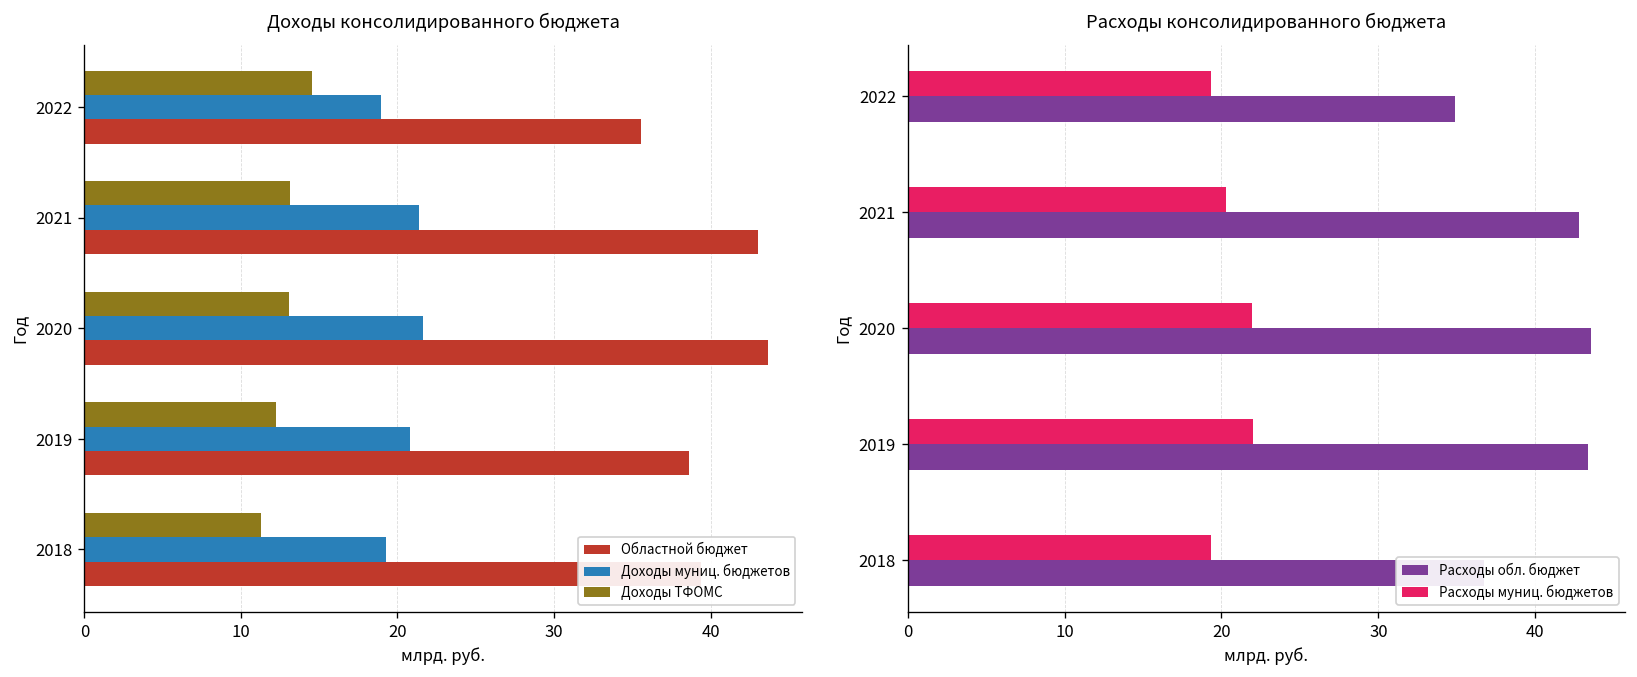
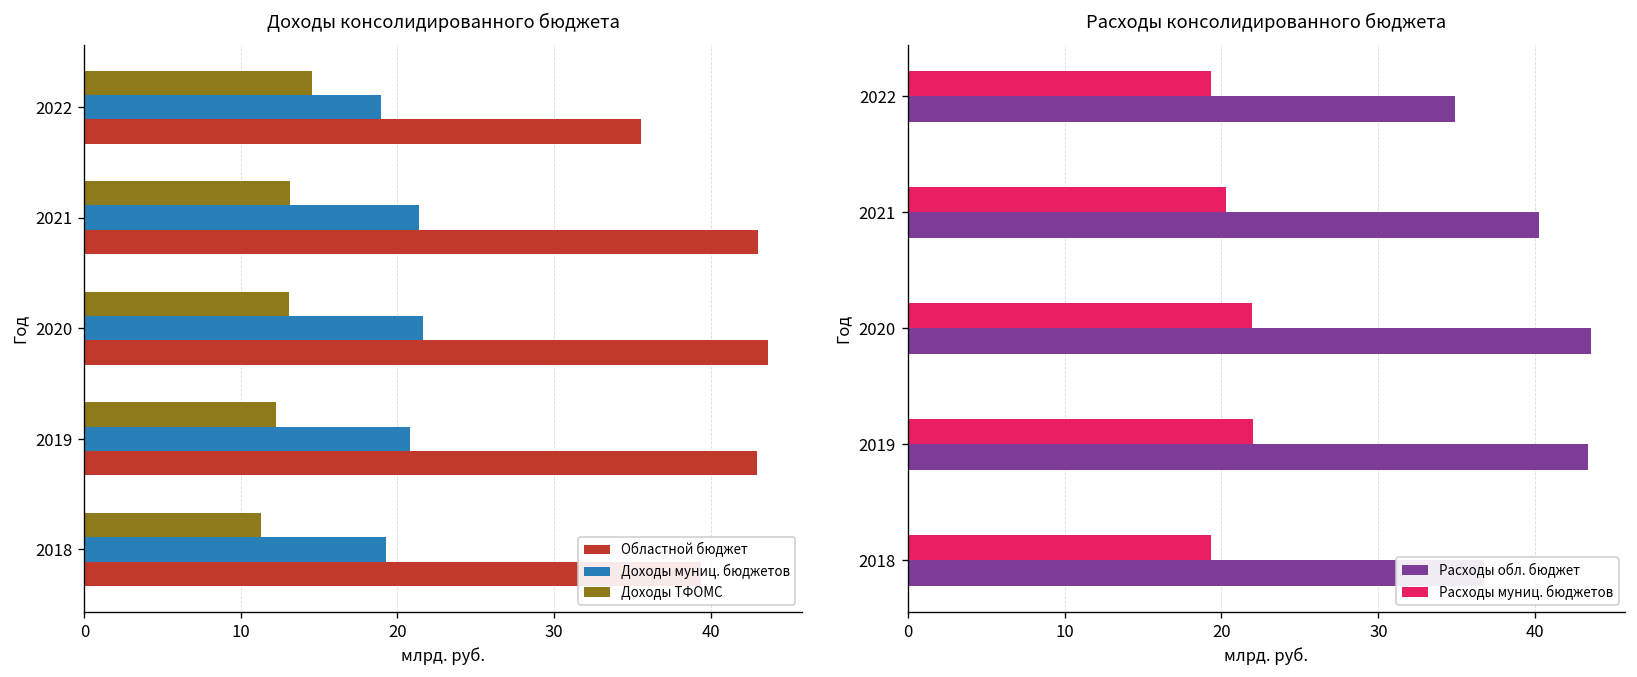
Доходы консолидированного бюджета, Областной бюджет, 2019: 38.6 -> 43.0
Расходы консолидированного бюджета, Расходы обл. бюджет, 2021: 42.8 -> 40.3
